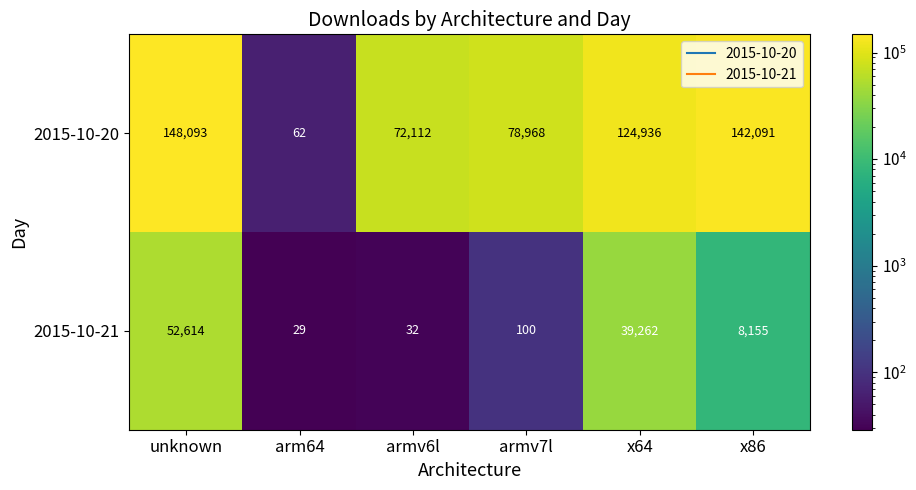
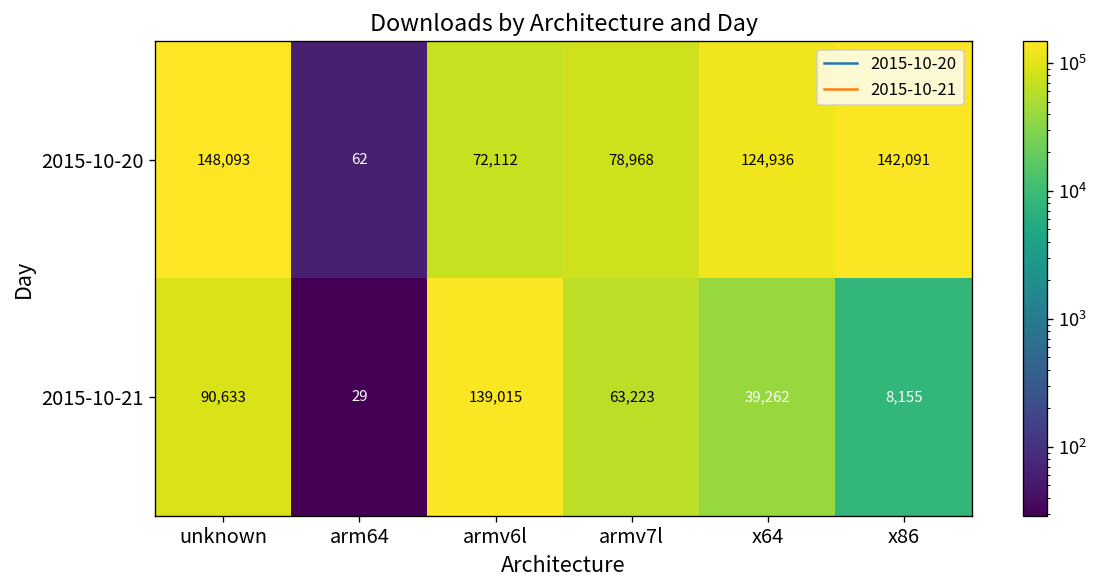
2015-10-21, unknown: 52,614 -> 90,633
2015-10-21, armv6l: 32 -> 139,015
2015-10-21, armv7l: 100 -> 63,223
